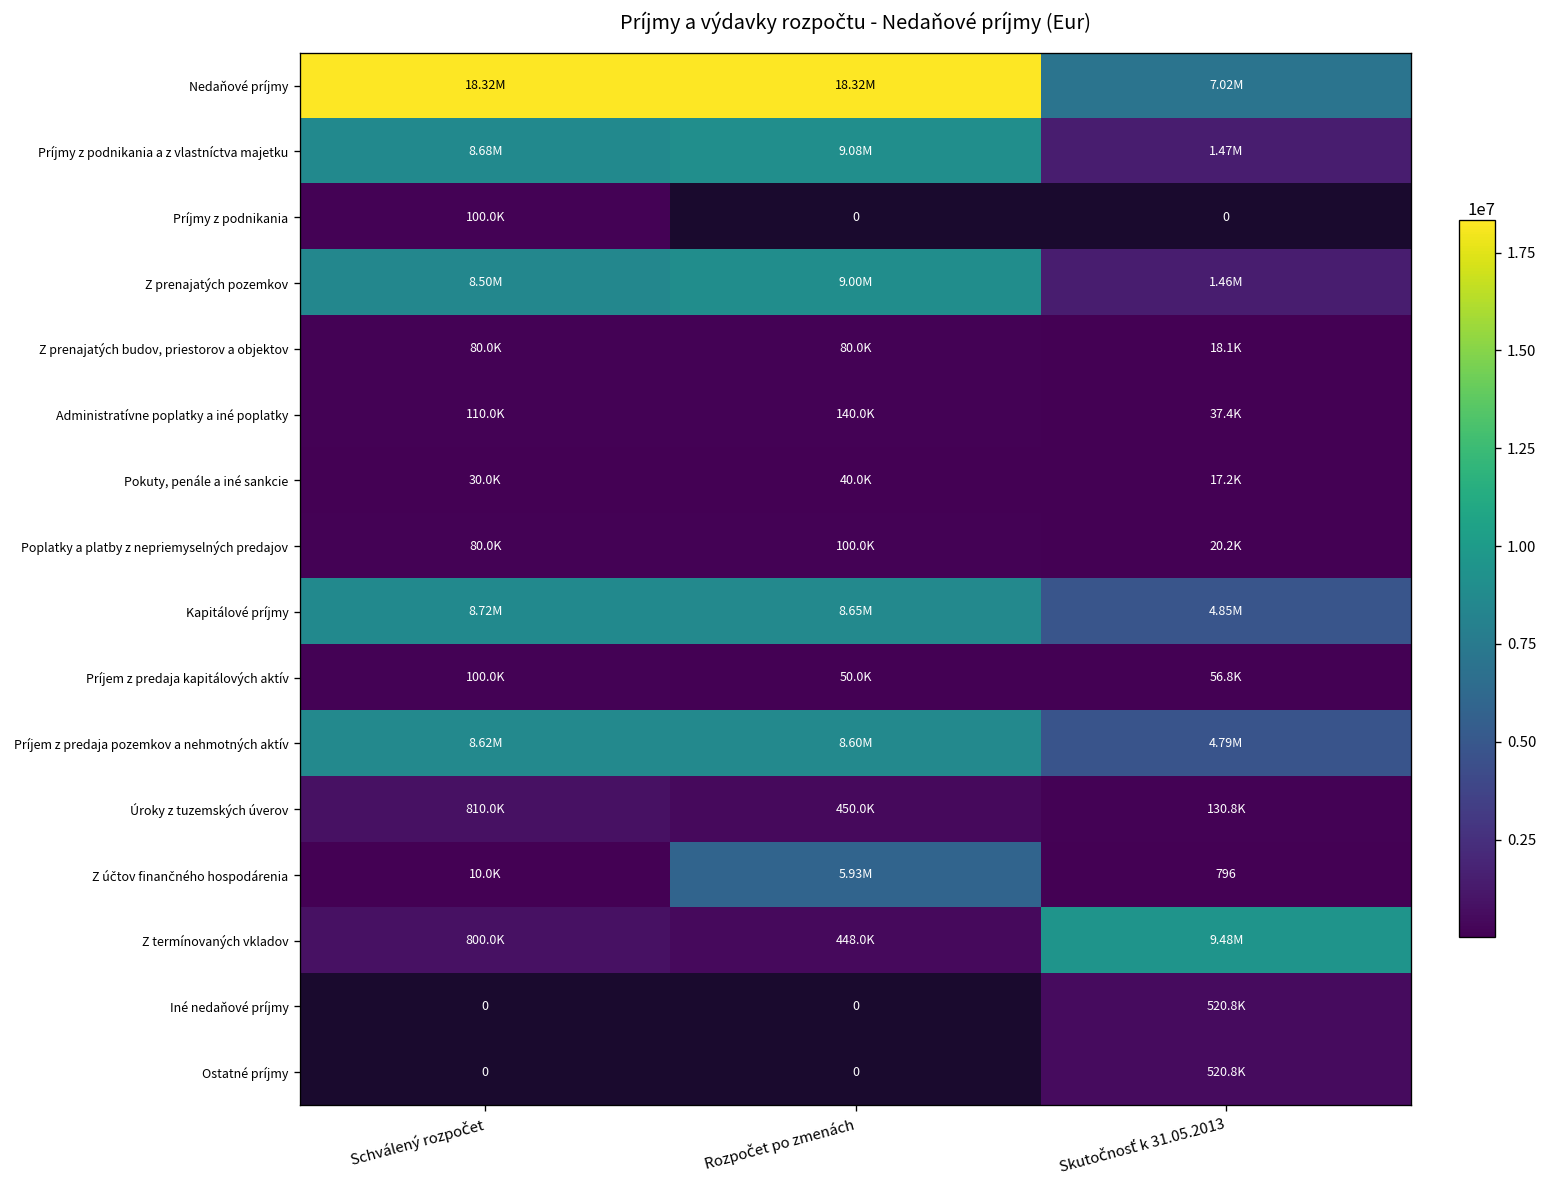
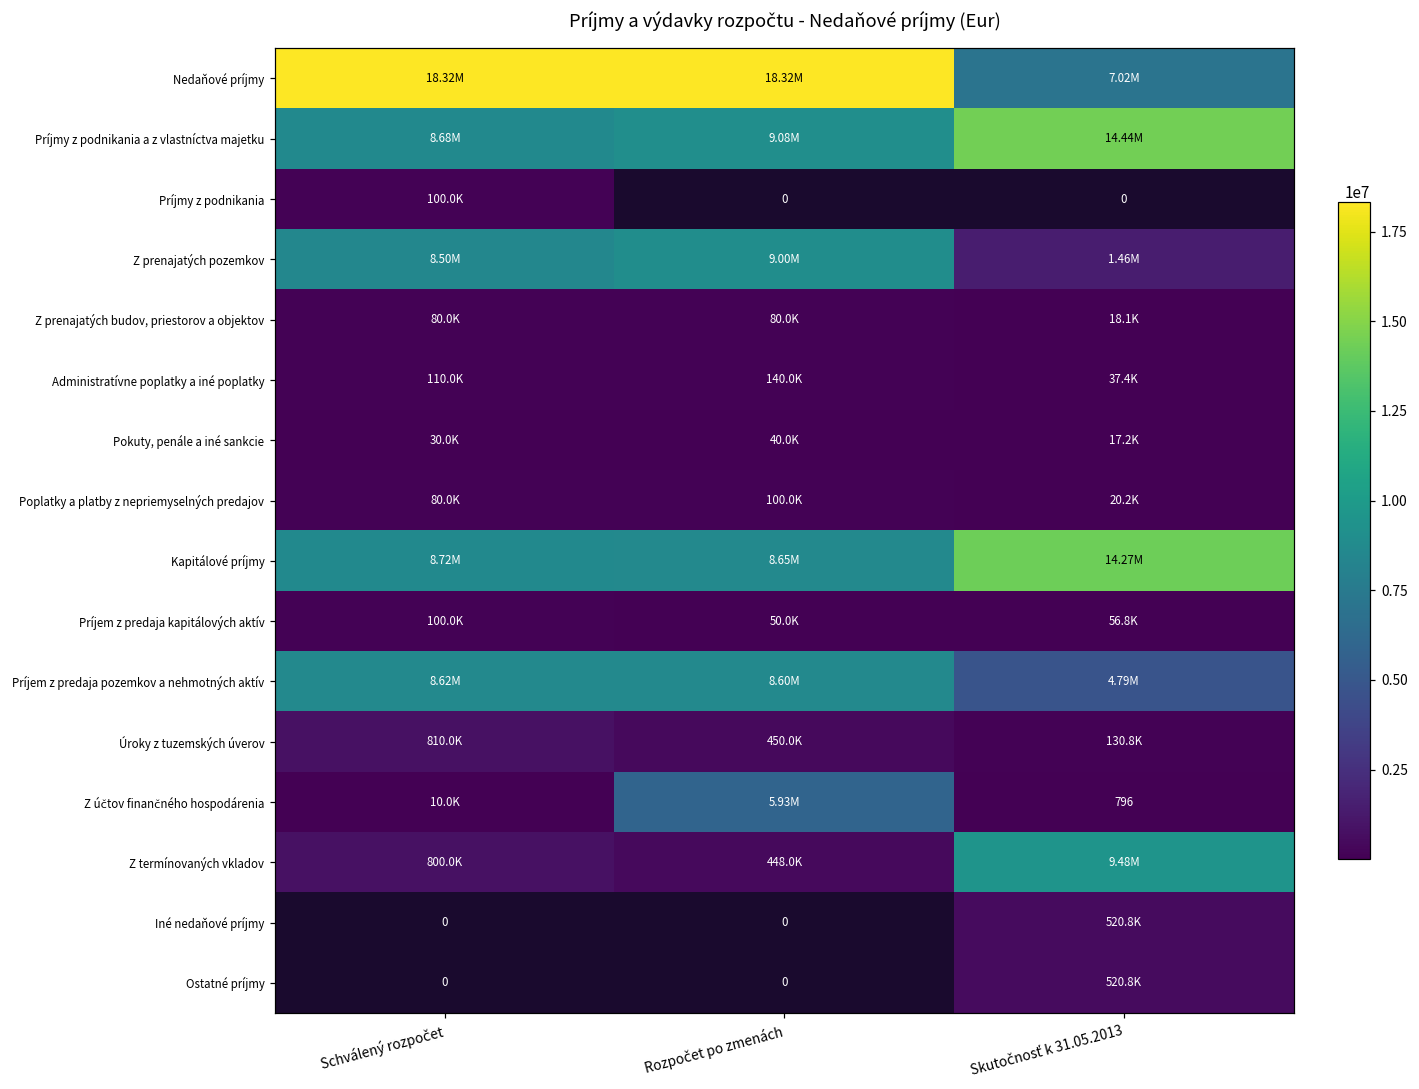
Príjmy z podnikania a z vlastníctva majetku, Skutočnosť k 31.05.2013: 1.47M -> 14.44M
Kapitálové príjmy, Skutočnosť k 31.05.2013: 4.85M -> 14.27M
